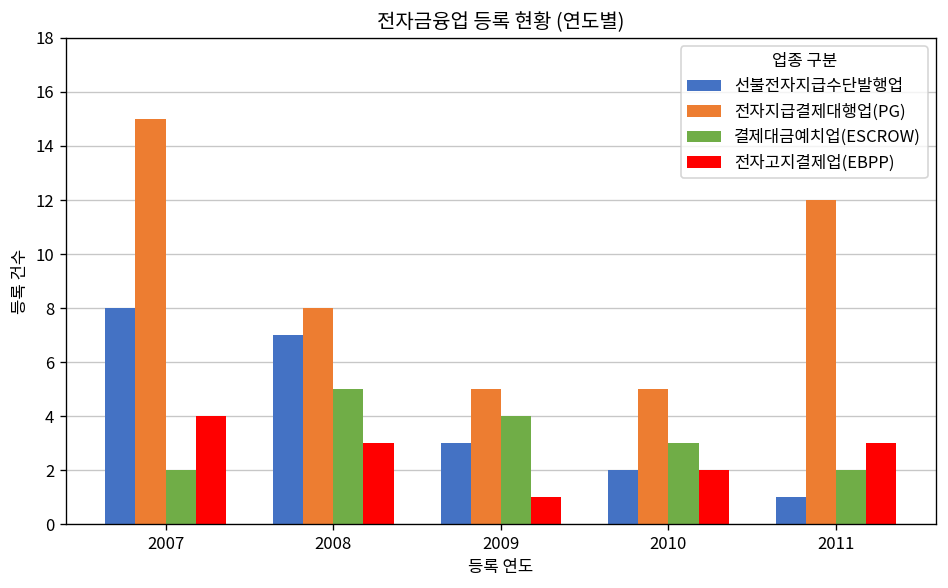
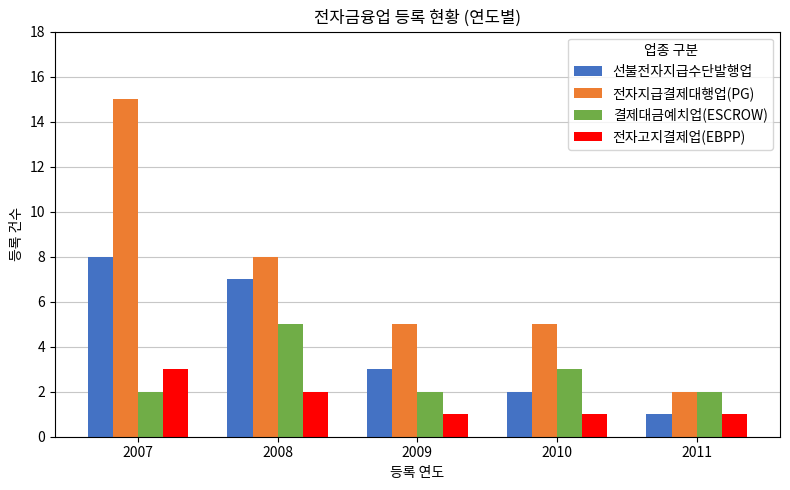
전자고지결제업(EBPP), 2007: 4 -> 3
전자고지결제업(EBPP), 2008: 3 -> 2
결제대금예치업(ESCROW), 2009: 4 -> 2
전자고지결제업(EBPP), 2010: 2 -> 1
전자지급결제대행업(PG), 2011: 12 -> 2
전자고지결제업(EBPP), 2011: 3 -> 1
